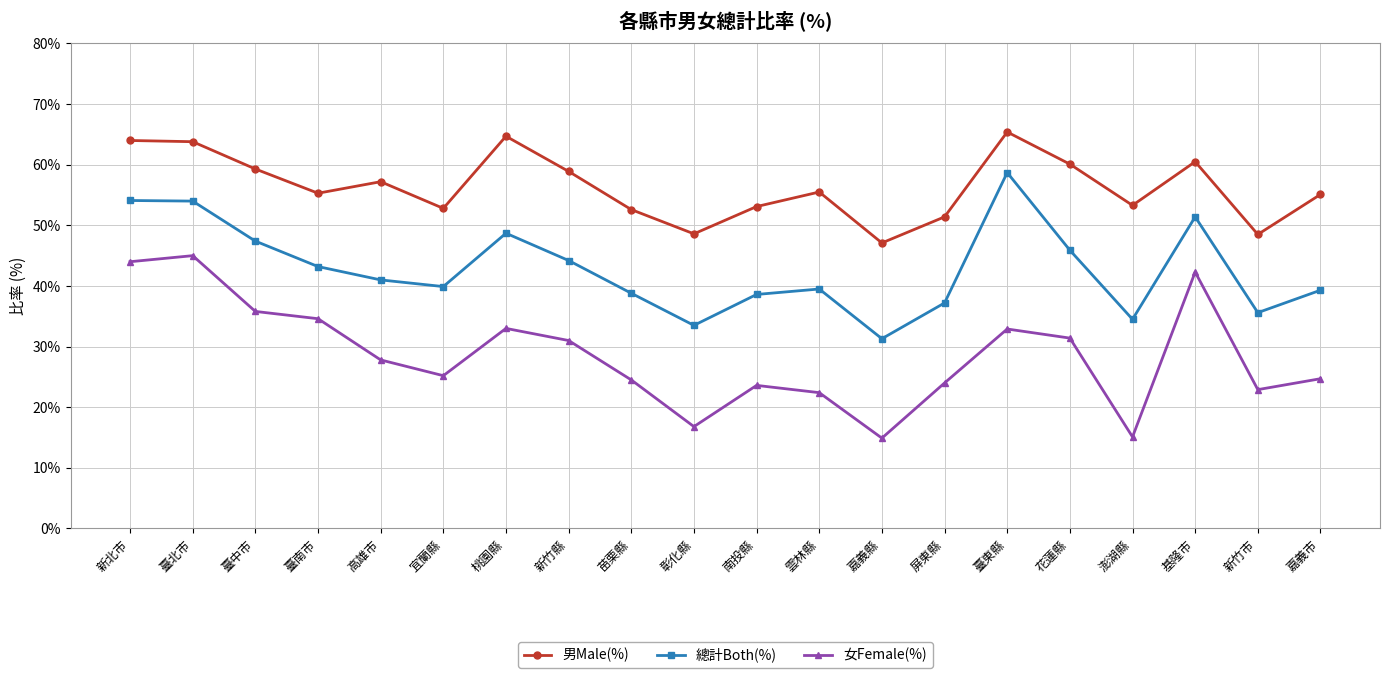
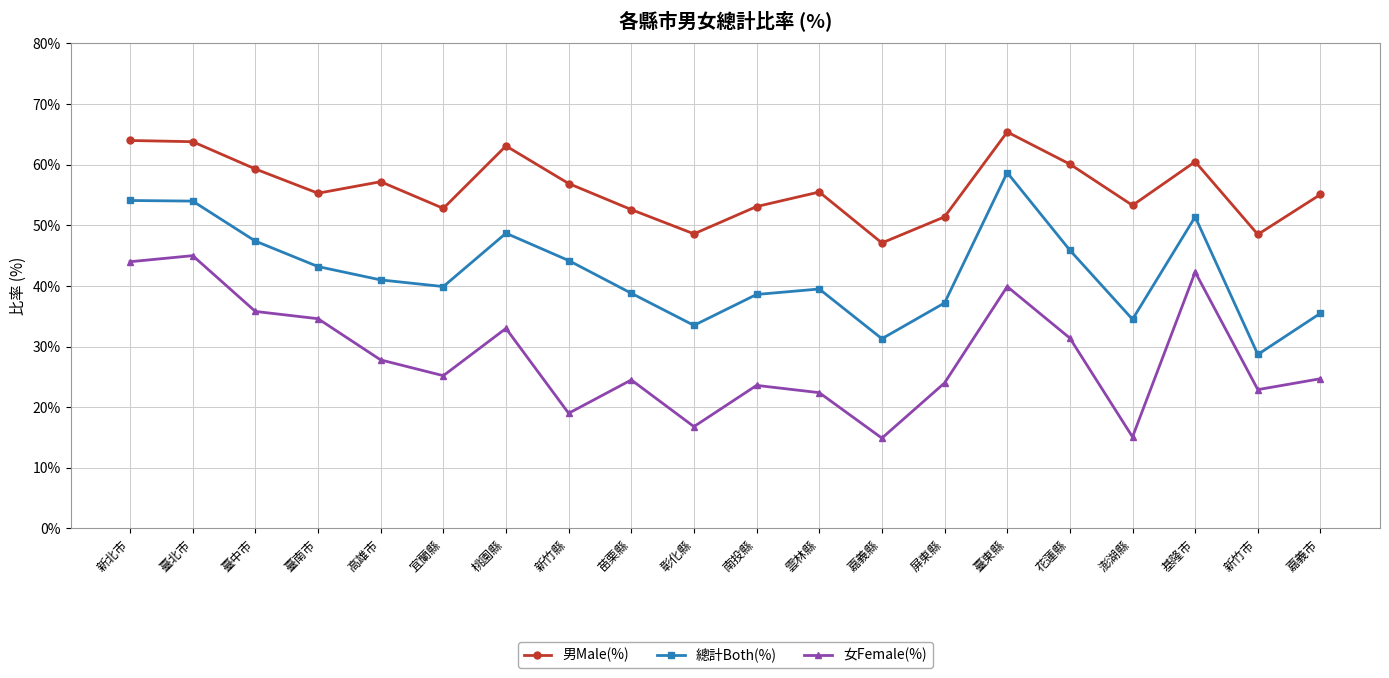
男Male(%), 桃園縣: 65% -> 63%
男Male(%), 新竹縣: 59% -> 57%
女Female(%), 新竹縣: 31% -> 19%
女Female(%), 臺東縣: 33% -> 40%
總計Both(%), 新竹市: 36% -> 29%
總計Both(%), 嘉義市: 39% -> 36%
